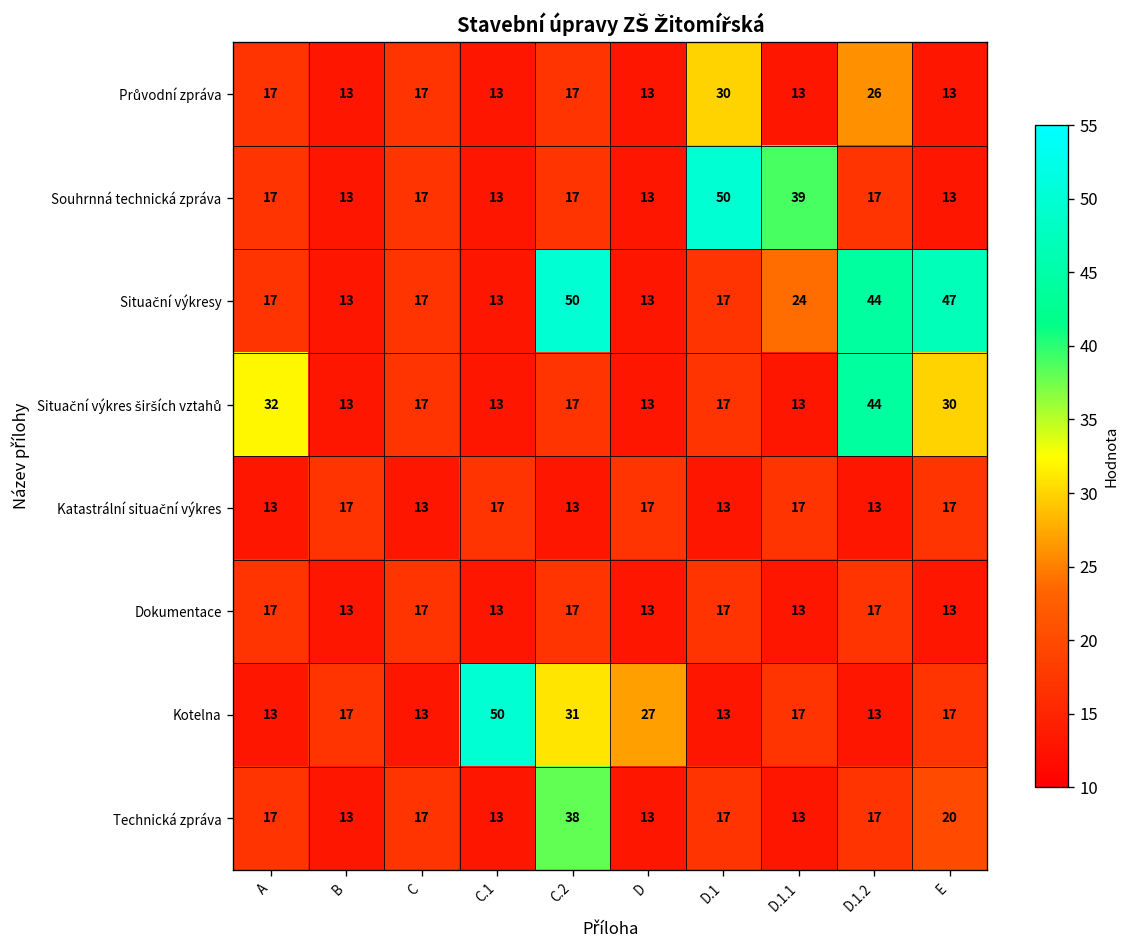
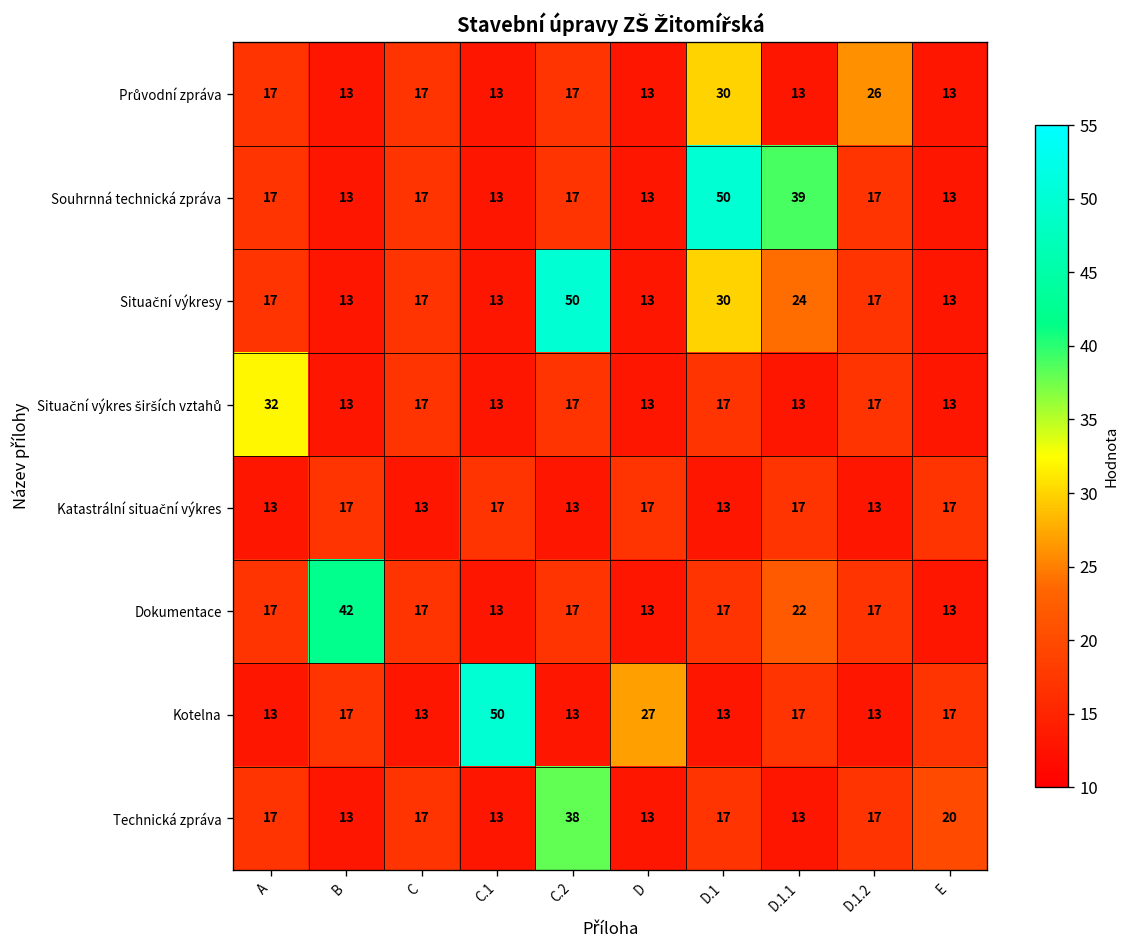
Situační výkresy, D.1: 17 -> 30
Situační výkresy, D.1.2: 44 -> 17
Situační výkresy, E: 47 -> 13
Situační výkres širších vztahů, D.1.2: 44 -> 17
Situační výkres širších vztahů, E: 30 -> 13
Dokumentace, B: 13 -> 42
Dokumentace, D.1.1: 13 -> 22
Kotelna, C.2: 31 -> 13
